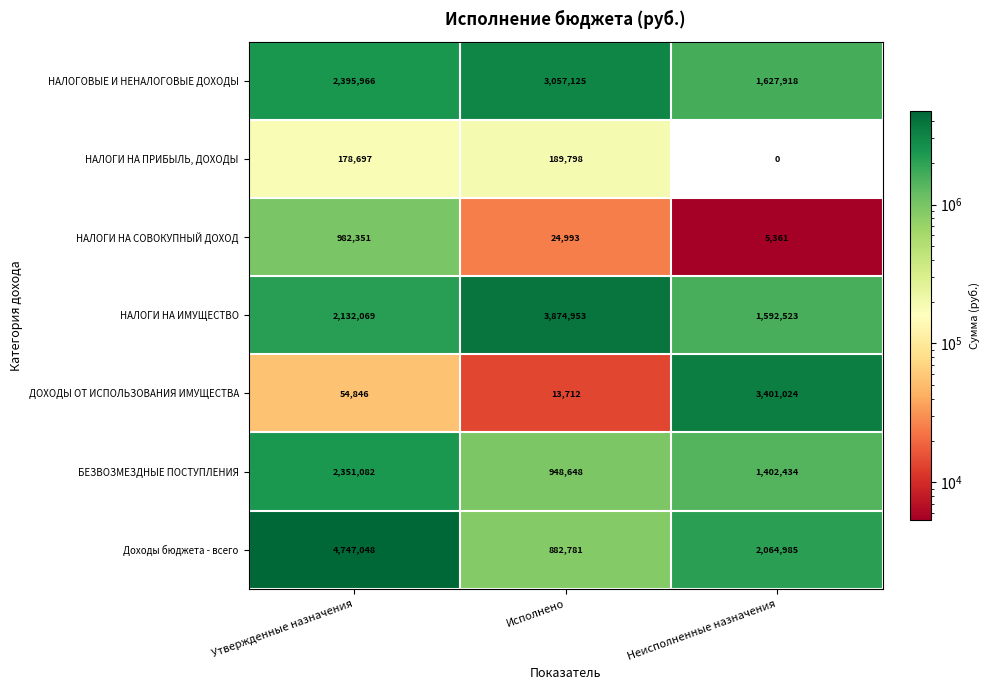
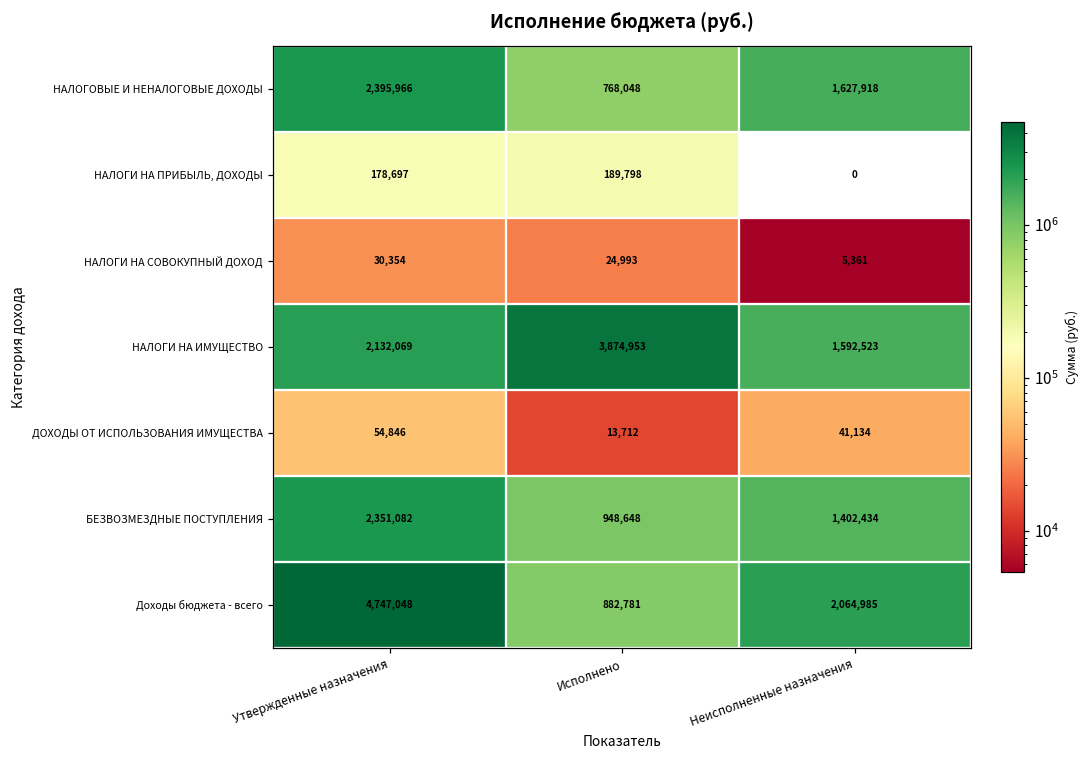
НАЛОГОВЫЕ И НЕНАЛОГОВЫЕ ДОХОДЫ, Исполнено: 3,057,125 -> 768,048
НАЛОГИ НА СОВОКУПНЫЙ ДОХОД, Утвержденные назначения: 982,351 -> 30,354
ДОХОДЫ ОТ ИСПОЛЬЗОВАНИЯ ИМУЩЕСТВА, Неисполненные назначения: 3,401,024 -> 41,134
